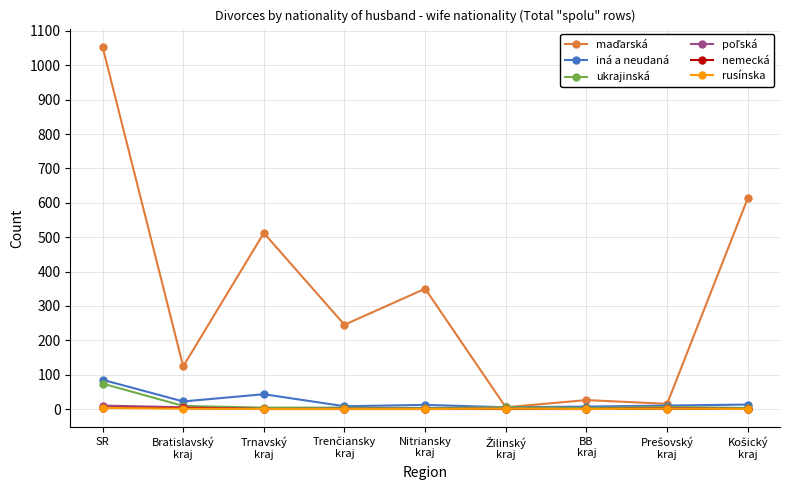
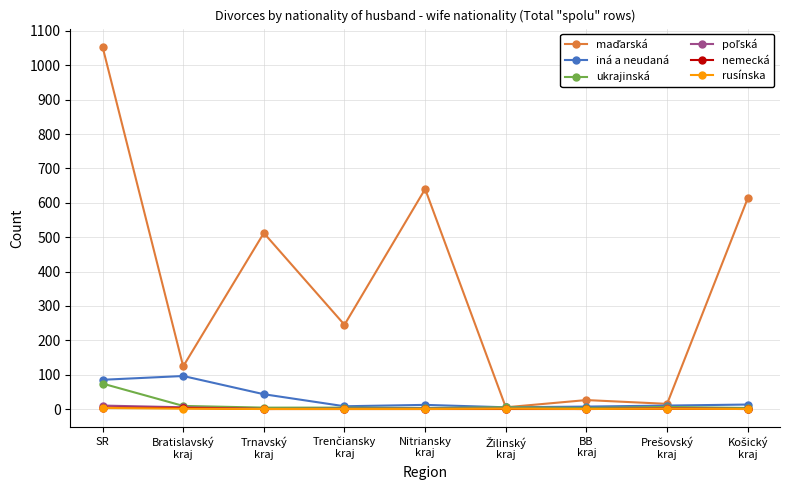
iná a neudaná, Bratislavský kraj: 20 -> 100
maďarská, Nitriansky kraj: 350 -> 640
